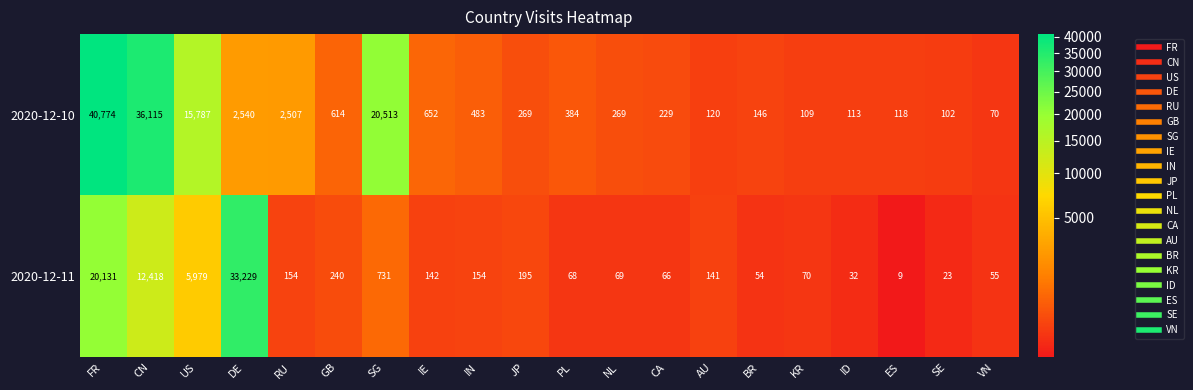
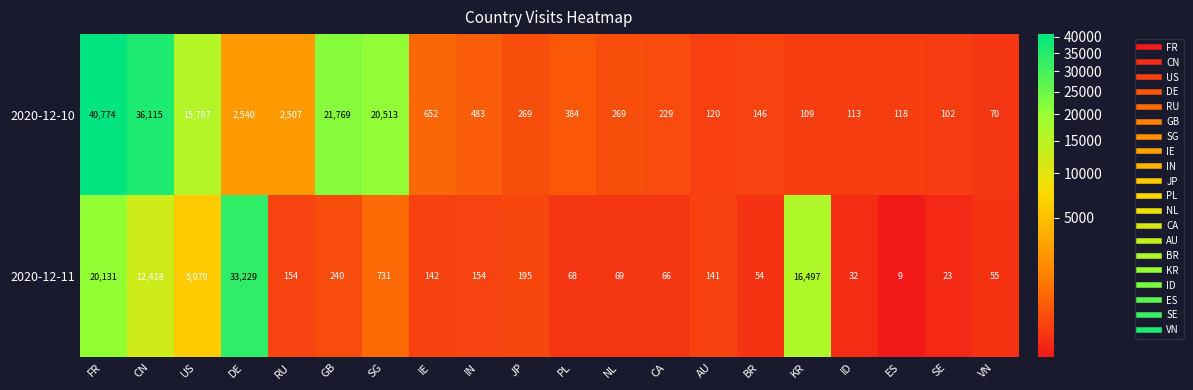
2020-12-10, GB: 614 -> 21,769
2020-12-11, KR: 70 -> 16,497
